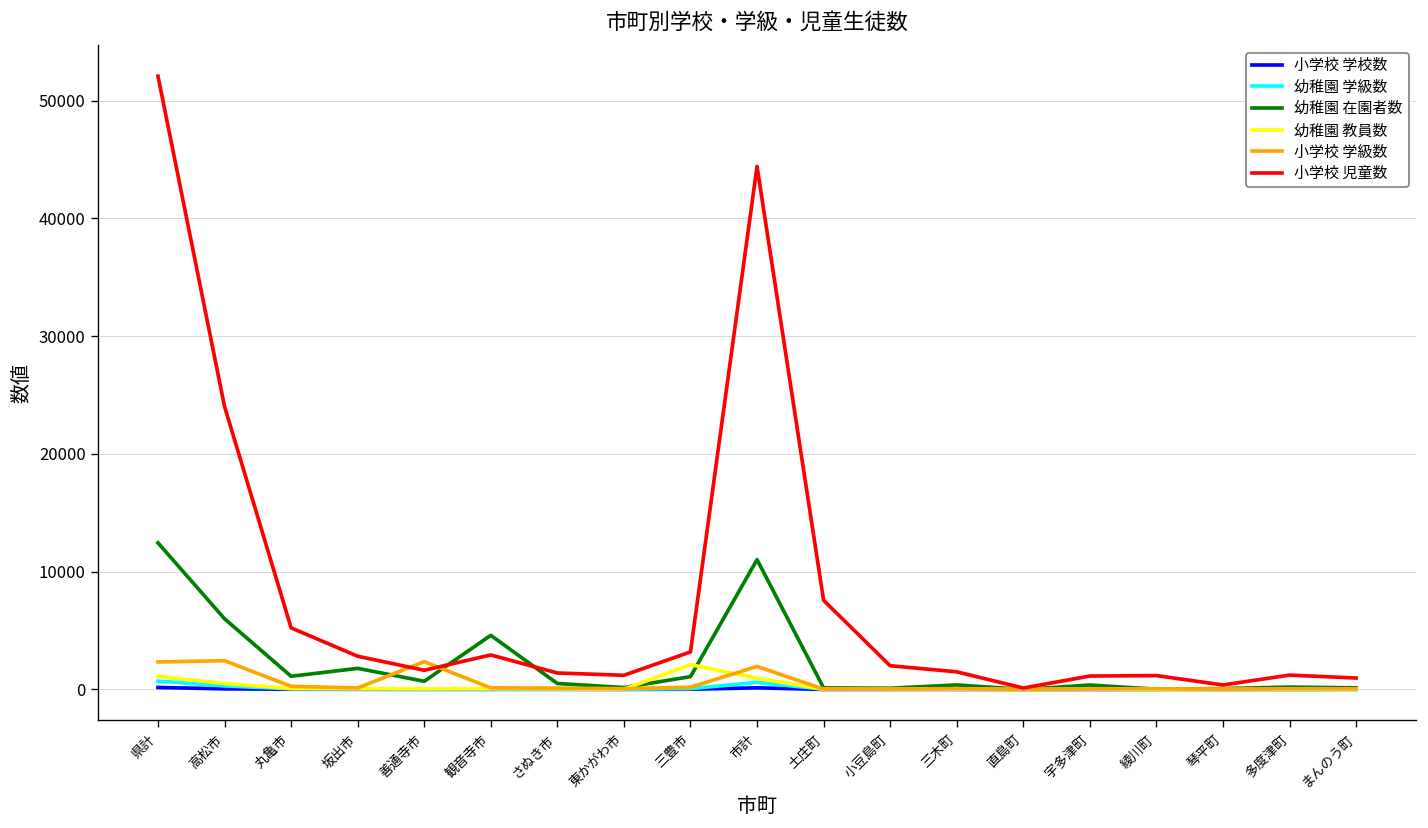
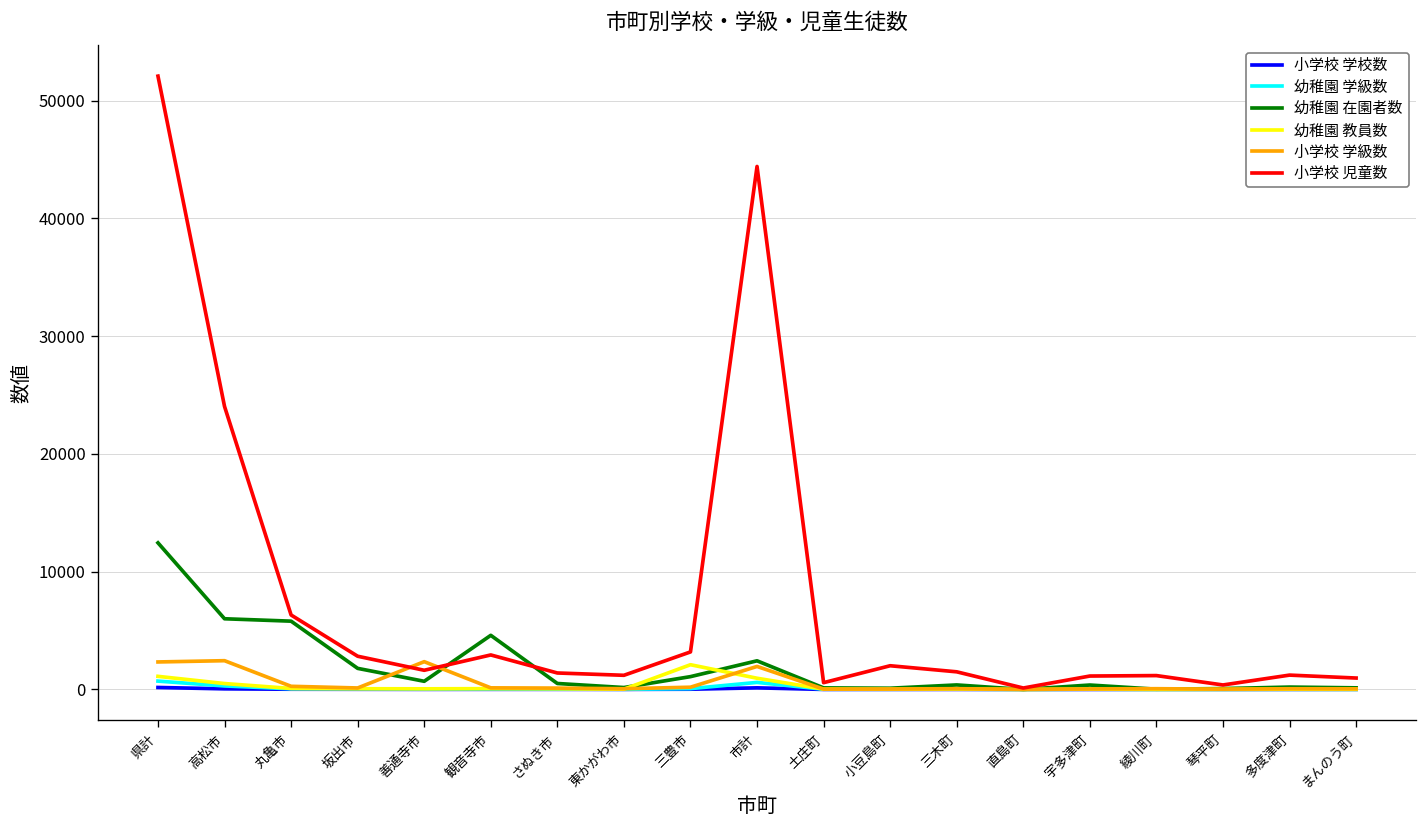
幼稚園 在園者数, 丸亀市: 1000 -> 6000
小学校 児童数, 丸亀市: 5000 -> 6000
幼稚園 在園者数, 市計: 11000 -> 2000
小学校 児童数, 土庄町: 8000 -> 1000
